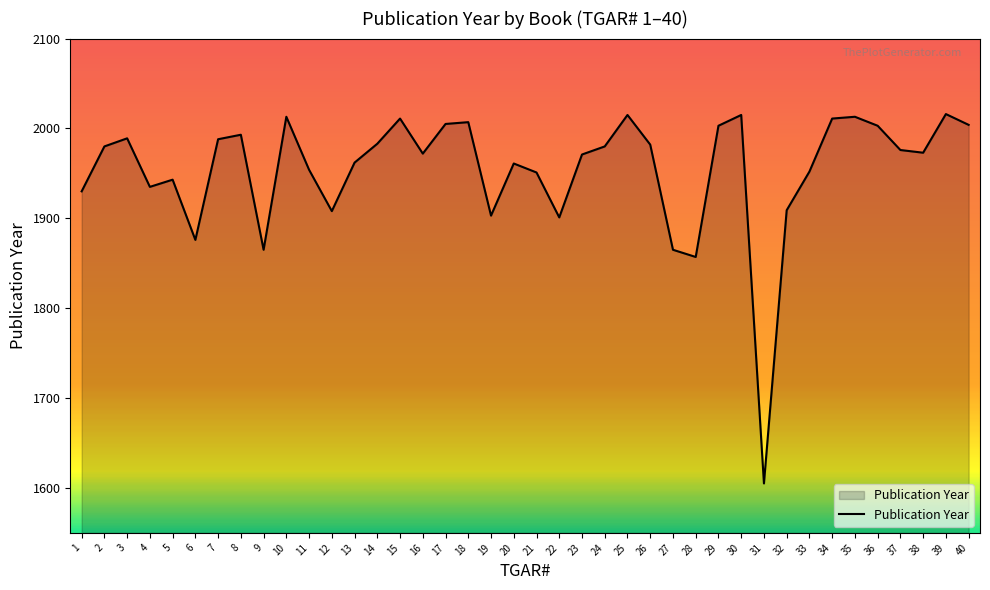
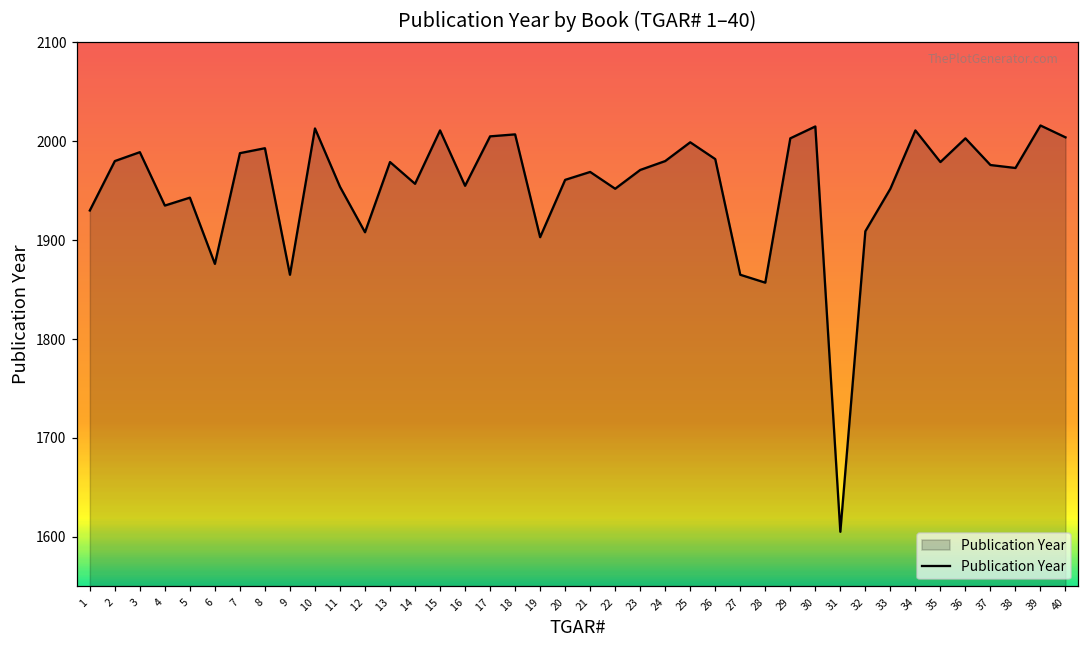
13: 1960 -> 1980
14: 1980 -> 1960
16: 1970 -> 1960
21: 1950 -> 1970
22: 1900 -> 1950
25: 2020 -> 2000
35: 2010 -> 1980
